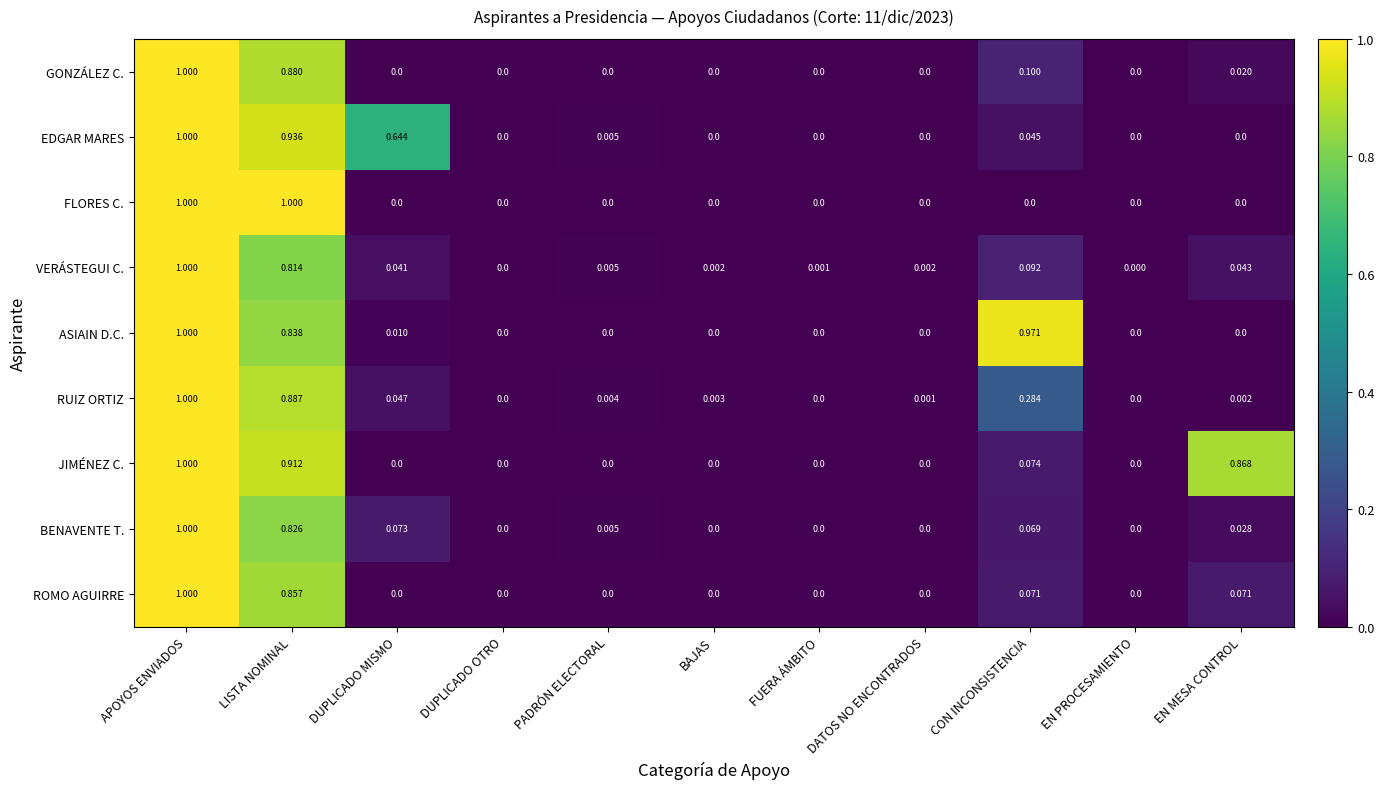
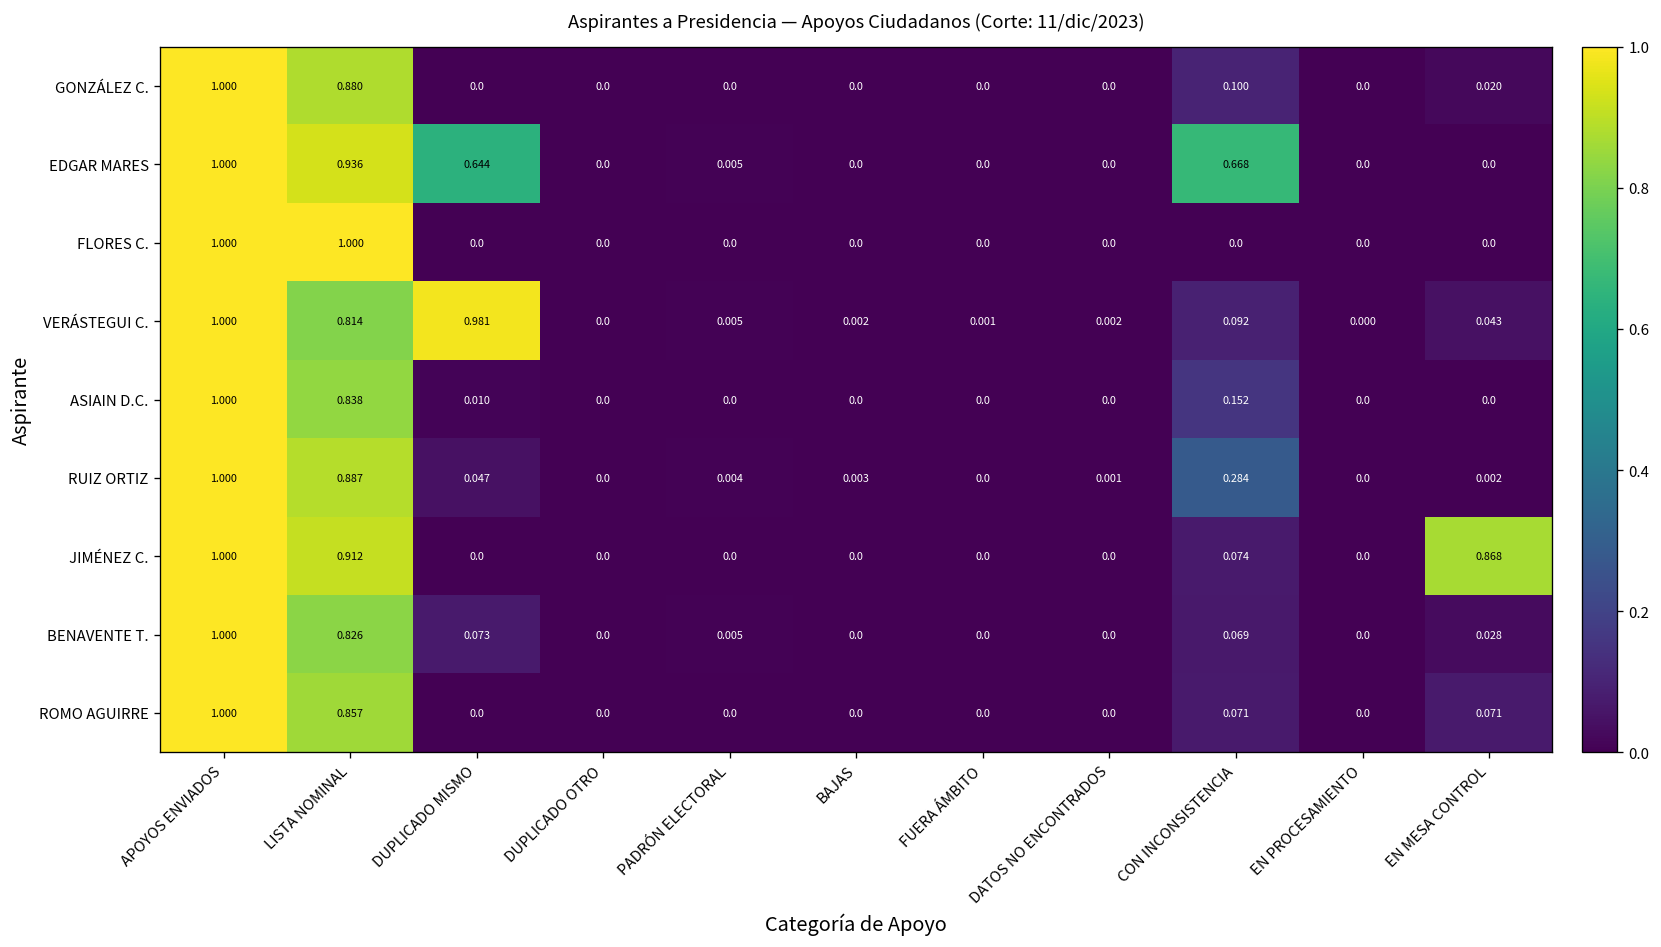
EDGAR MARES, CON INCONSISTENCIA: 0.045 -> 0.668
VERÁSTEGUI C., DUPLICADO MISMO: 0.041 -> 0.981
ASIAIN D.C., CON INCONSISTENCIA: 0.971 -> 0.152
